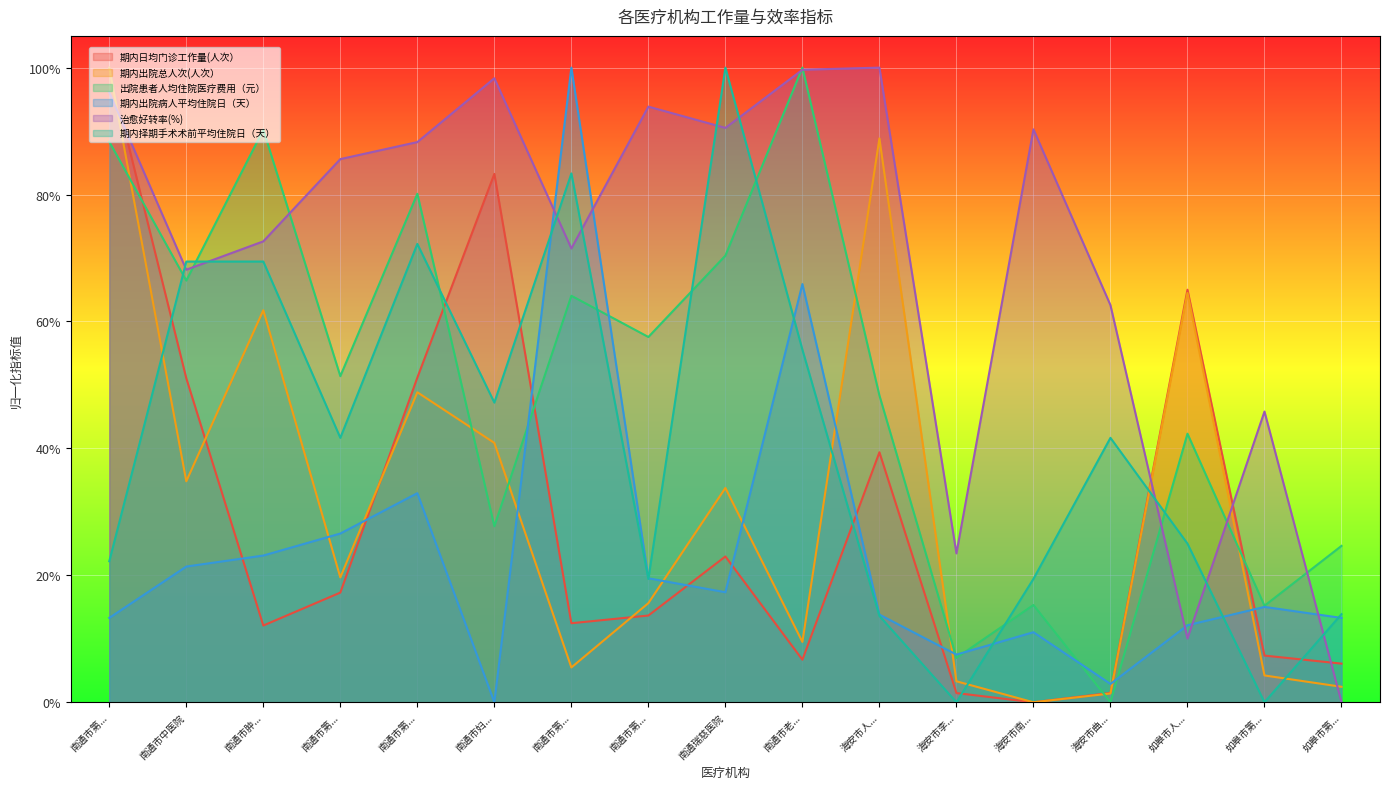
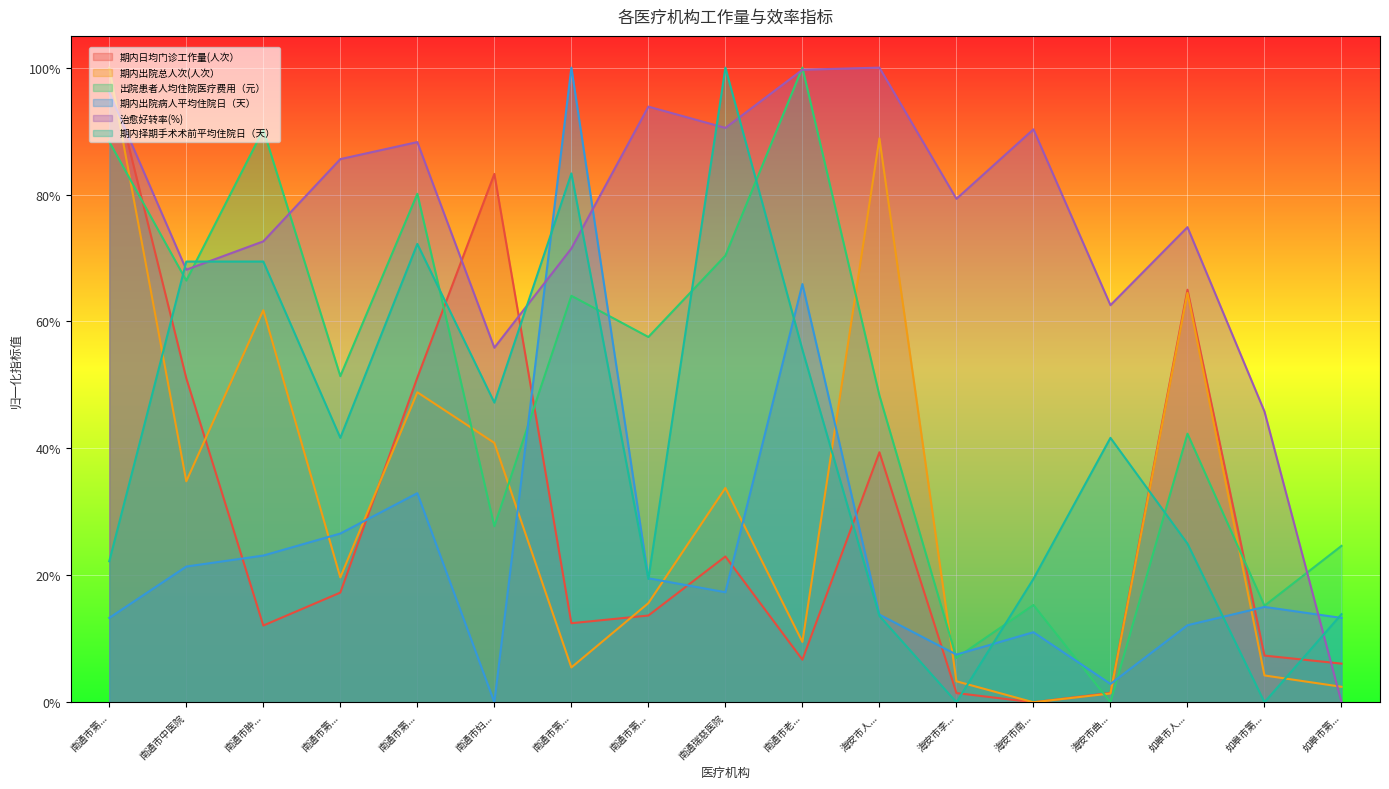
治愈好转率(%), 南通市妇...: 98% -> 56%
治愈好转率(%), 海安市李...: 23% -> 79%
治愈好转率(%), 如皋市人...: 10% -> 75%
